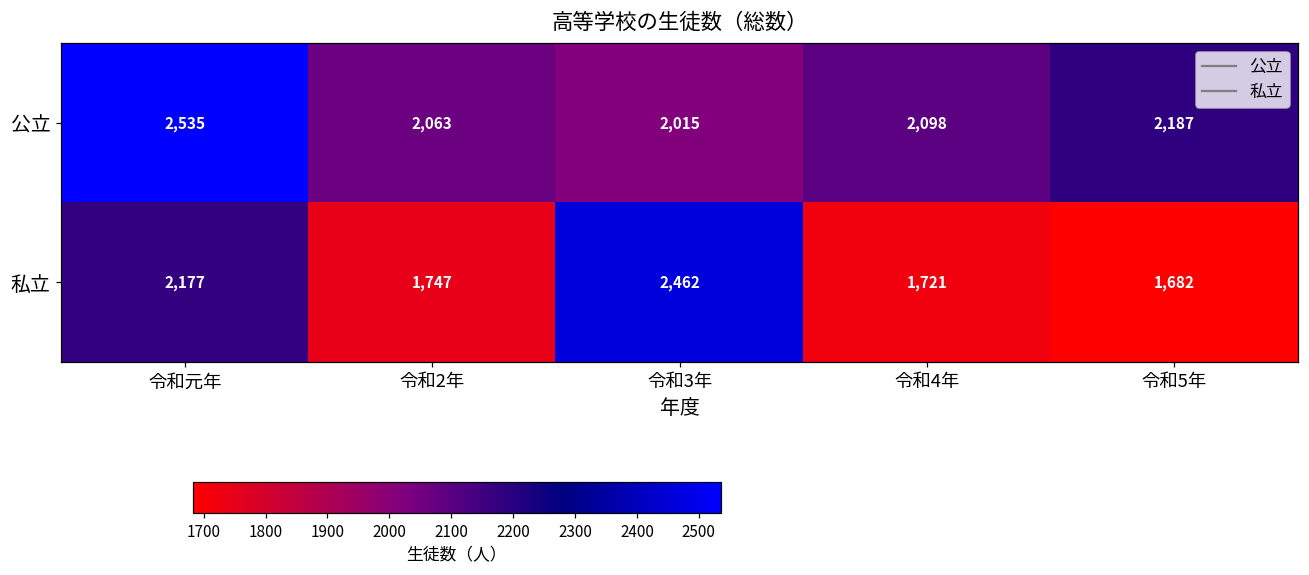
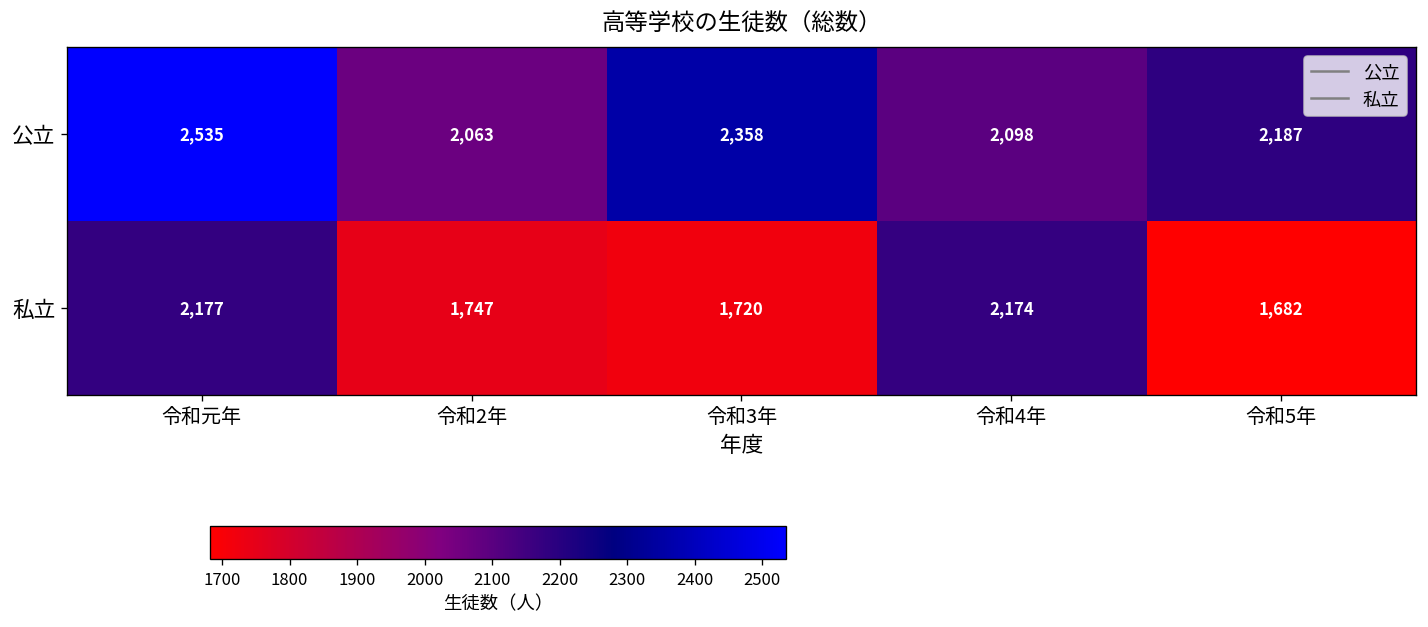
公立, 令和3年: 2,015 -> 2,358
私立, 令和3年: 2,462 -> 1,720
私立, 令和4年: 1,721 -> 2,174
